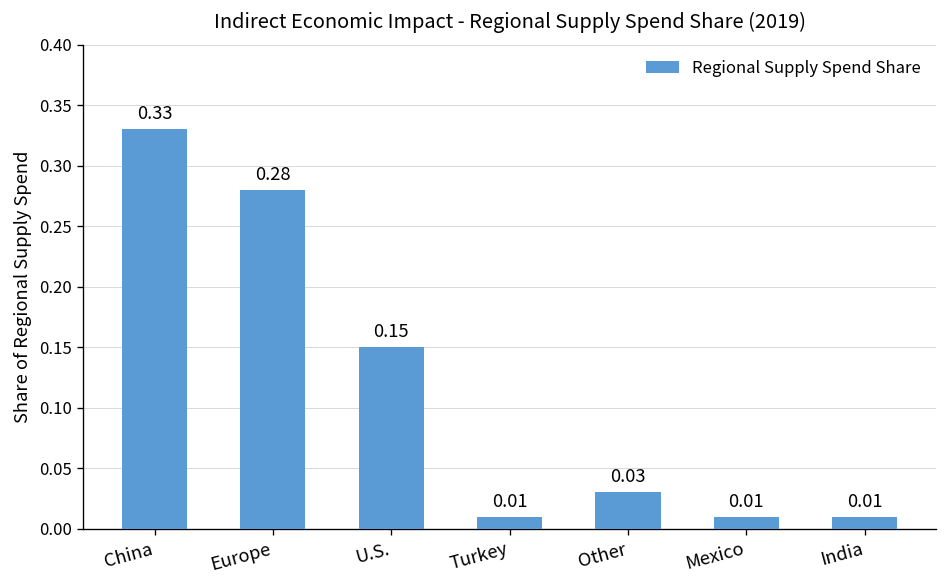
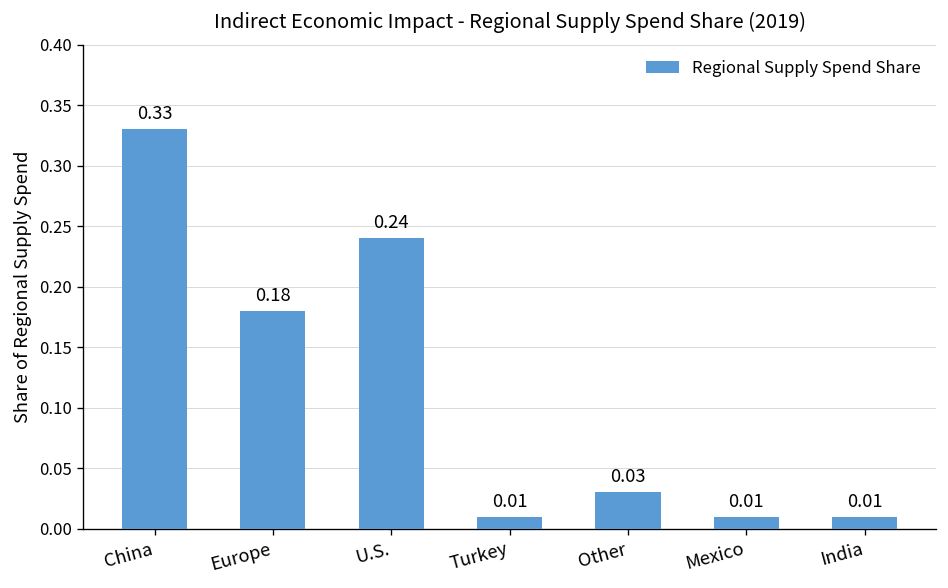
Europe: 0.28 -> 0.18
U.S.: 0.15 -> 0.24
